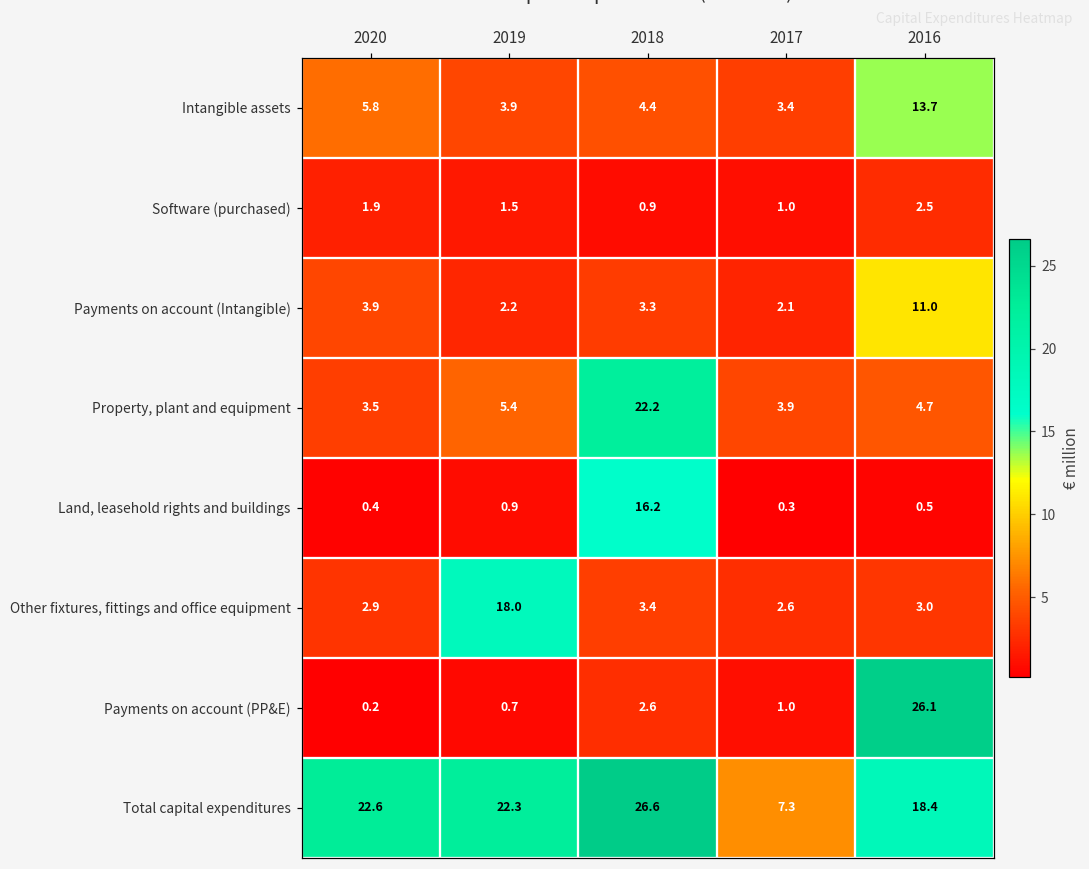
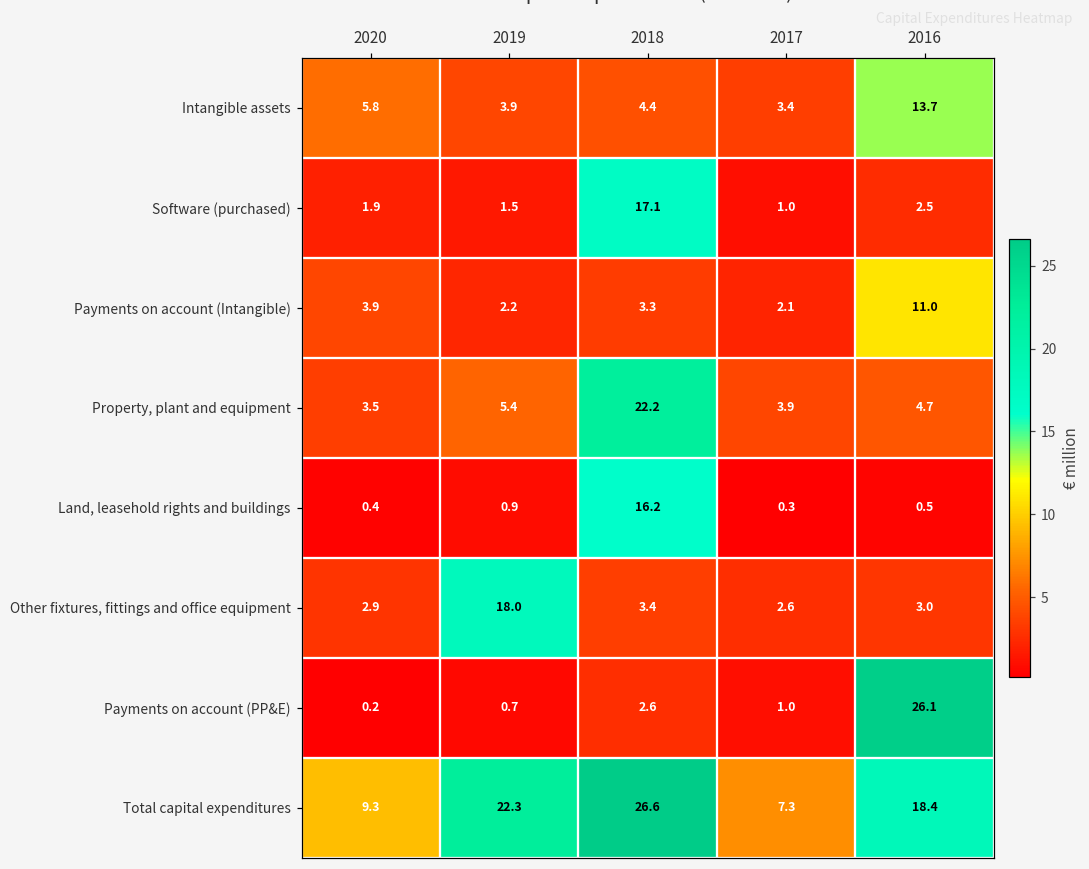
Software (purchased), 2018: 0.9 -> 17.1
Total capital expenditures, 2020: 22.6 -> 9.3
